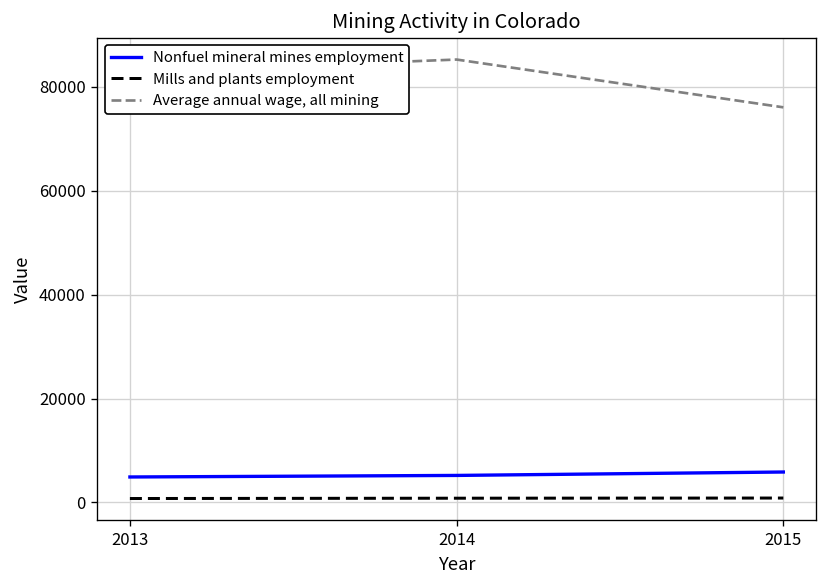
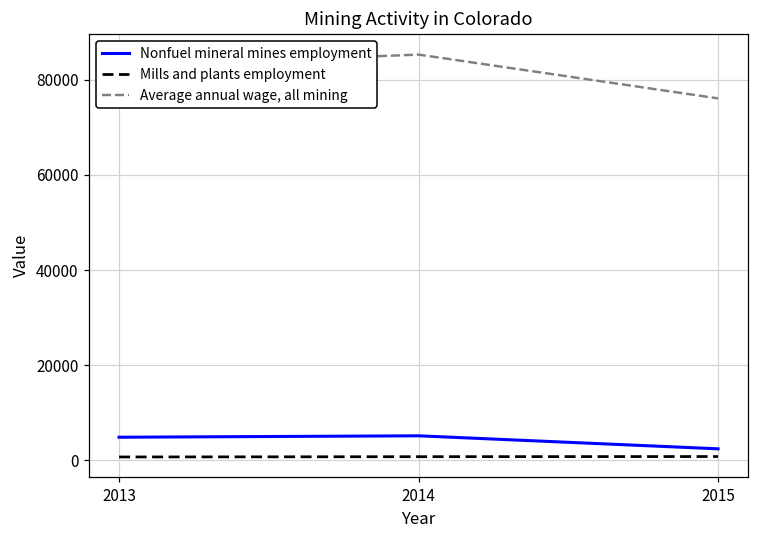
Nonfuel mineral mines employment, 2015: 6000 -> 2000
